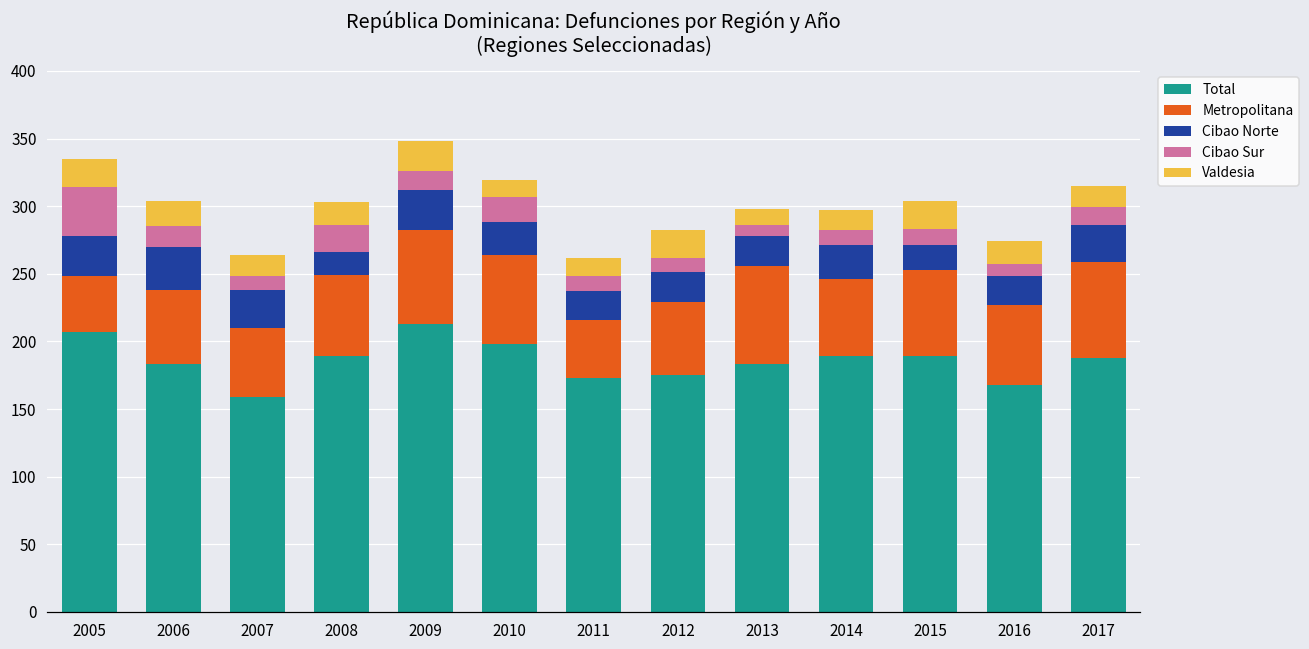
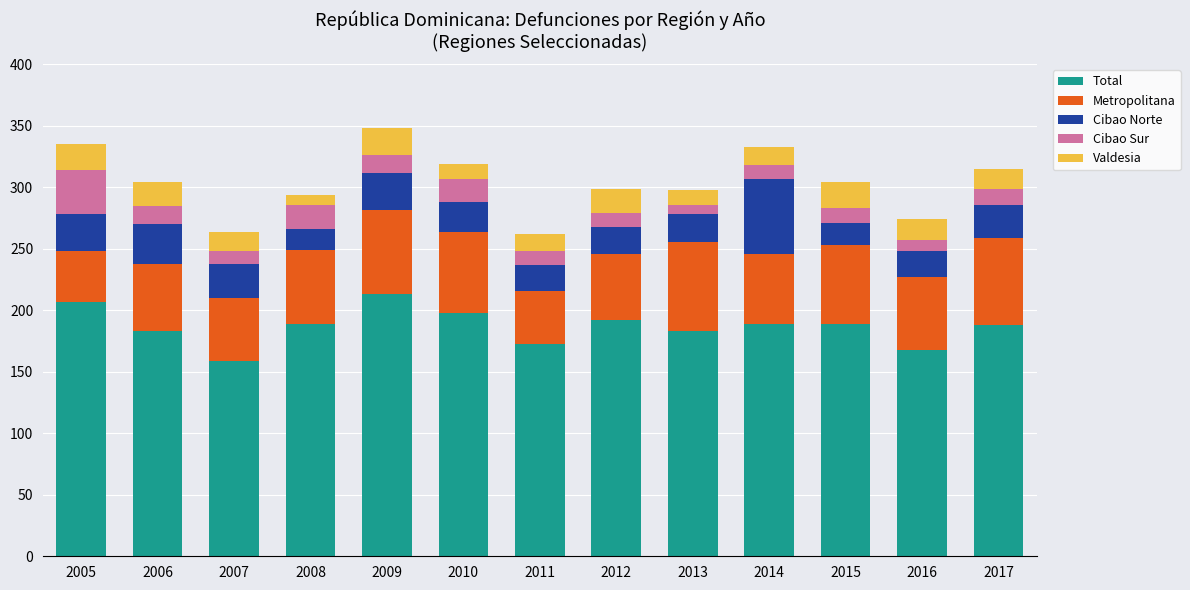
Valdesia, 2008: 17 -> 8
Total, 2012: 175 -> 192
Cibao Norte, 2014: 25 -> 61
